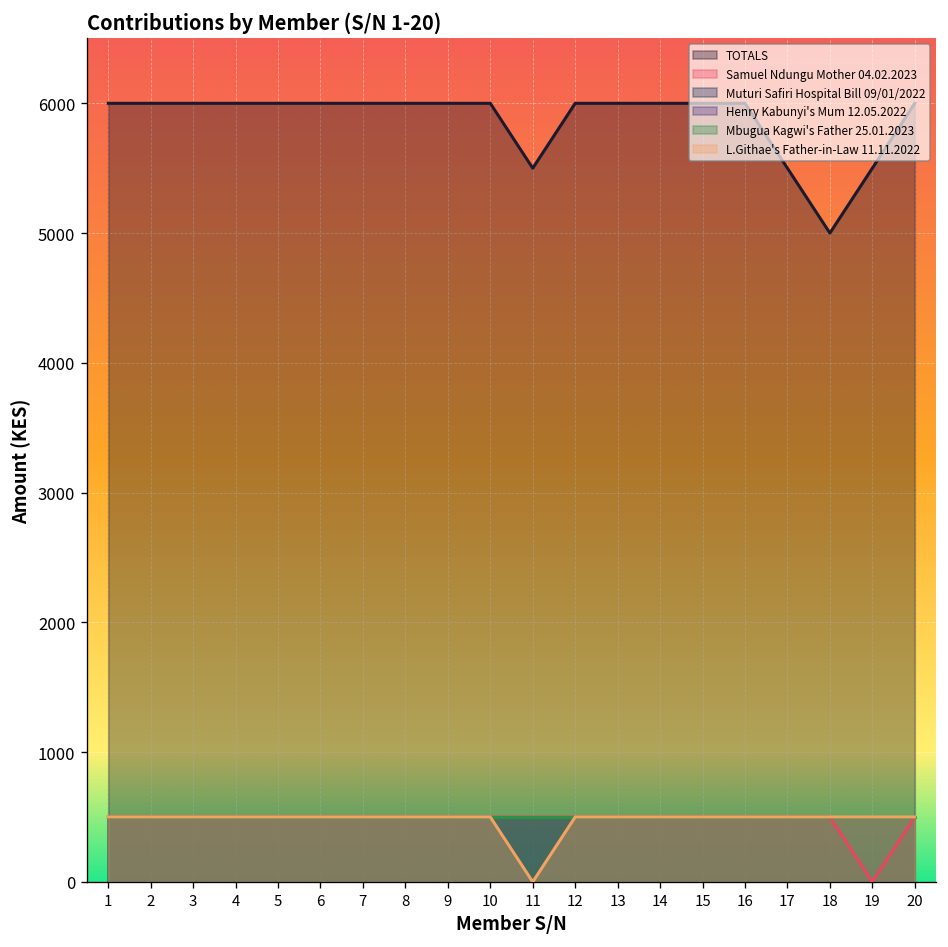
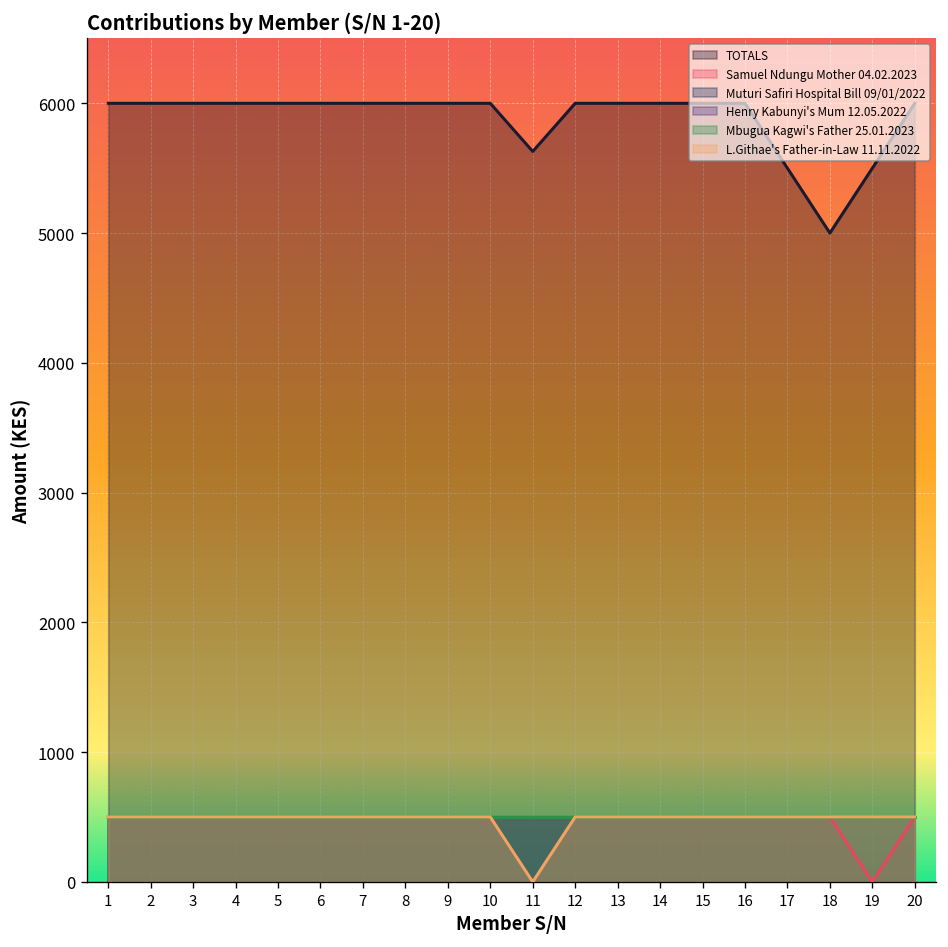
TOTALS, 11: 5500 -> 5630
